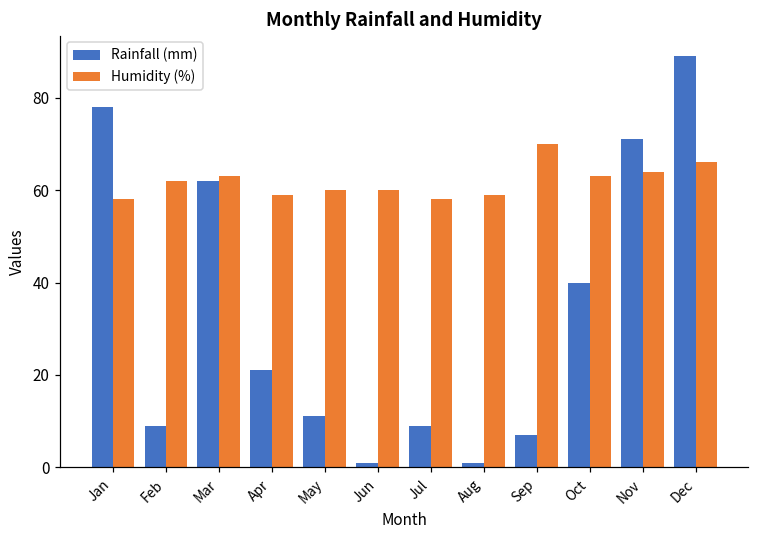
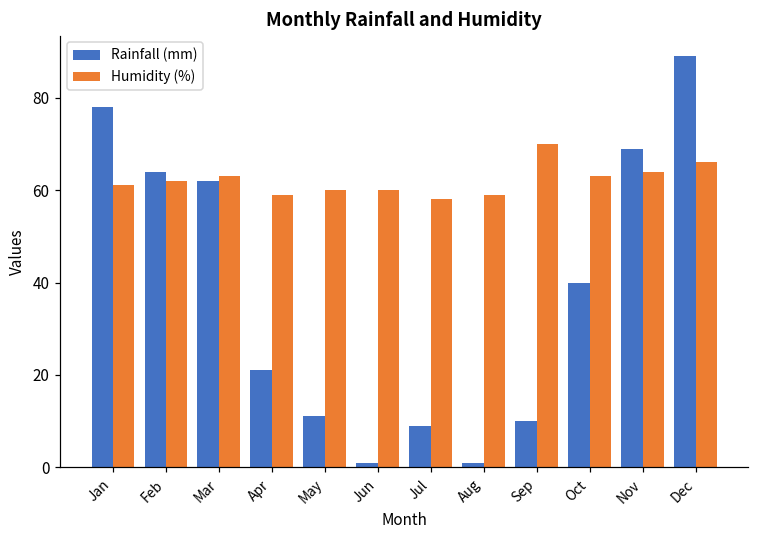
Humidity (%), Jan: 58 -> 61
Rainfall (mm), Feb: 9 -> 64
Rainfall (mm), Sep: 7 -> 10
Rainfall (mm), Nov: 71 -> 69
